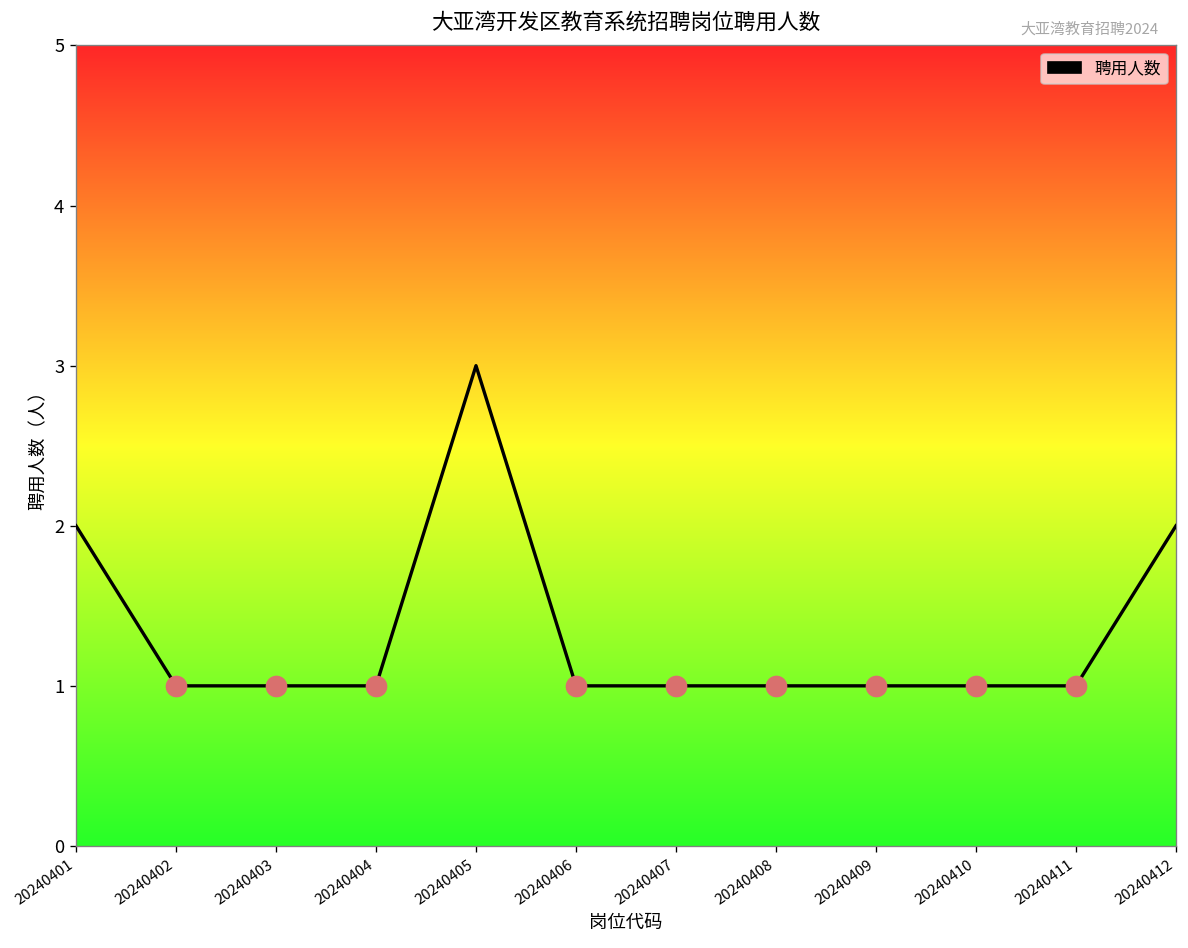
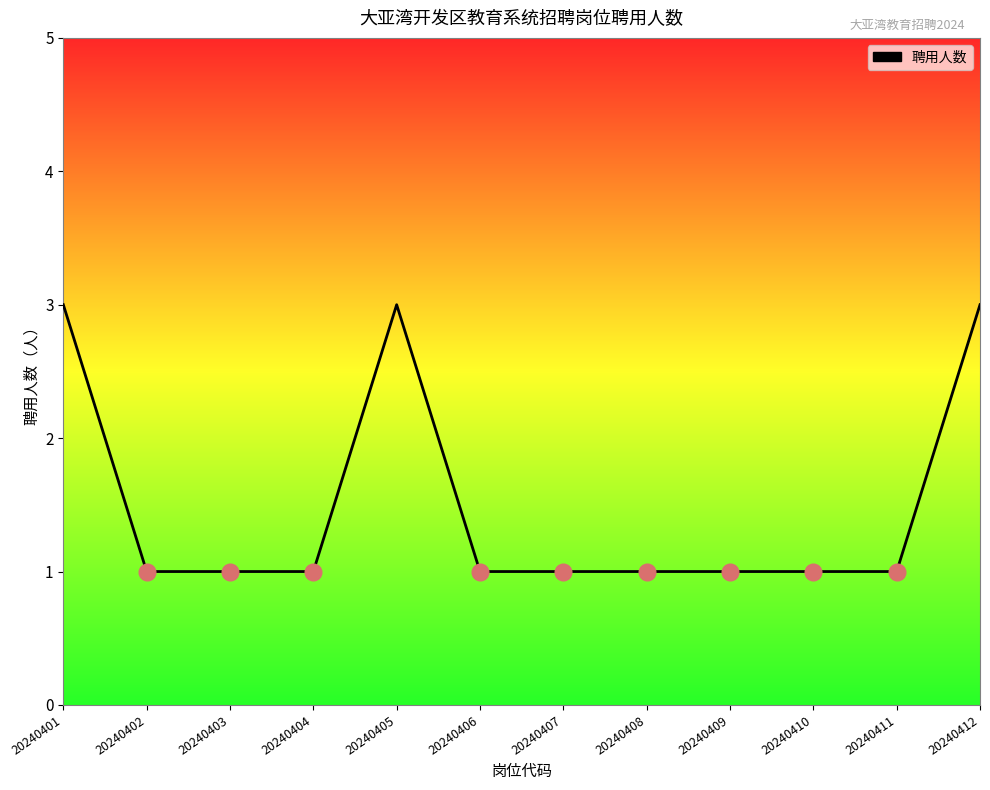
聘用人数, 20240401: 2 -> 3
聘用人数, 20240412: 2 -> 3
